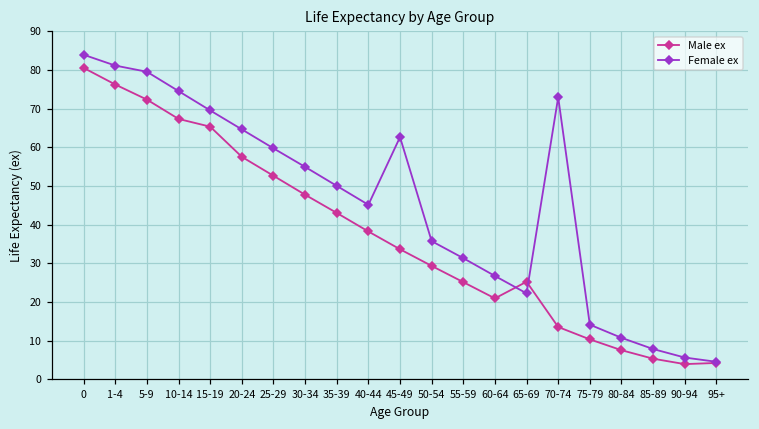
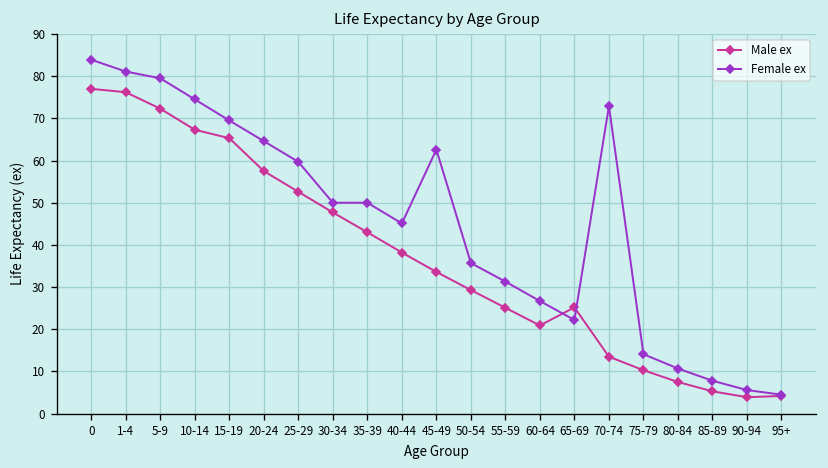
Male ex, 0: 81 -> 77
Female ex, 30-34: 55 -> 50
